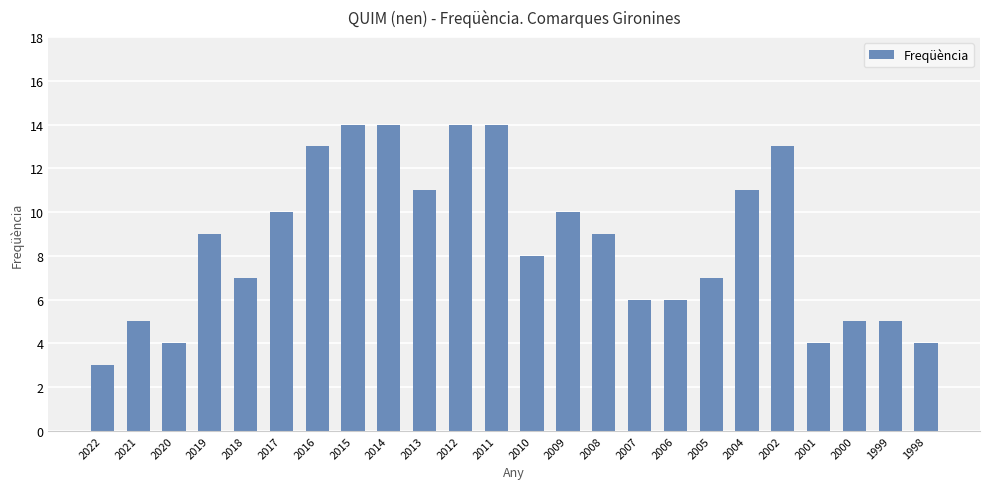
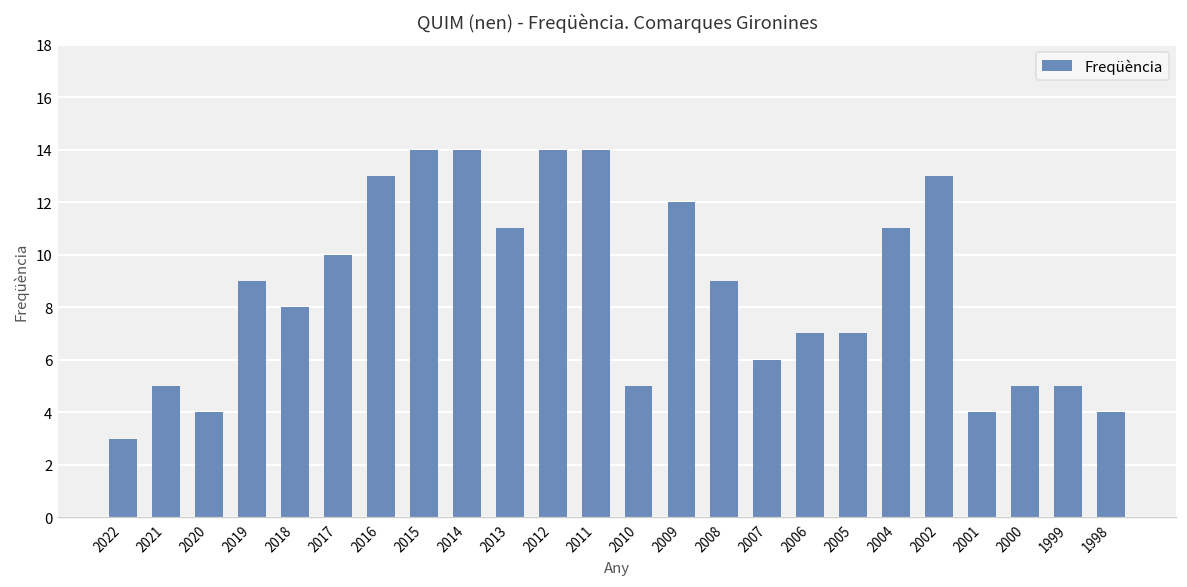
2018: 7 -> 8
2010: 8 -> 5
2009: 10 -> 12
2006: 6 -> 7
